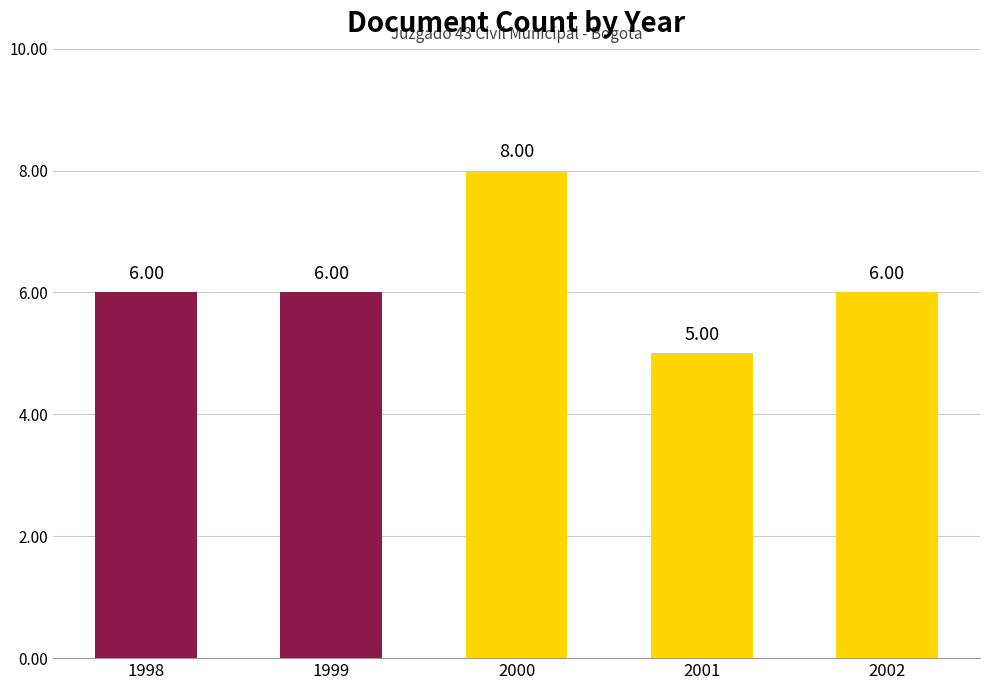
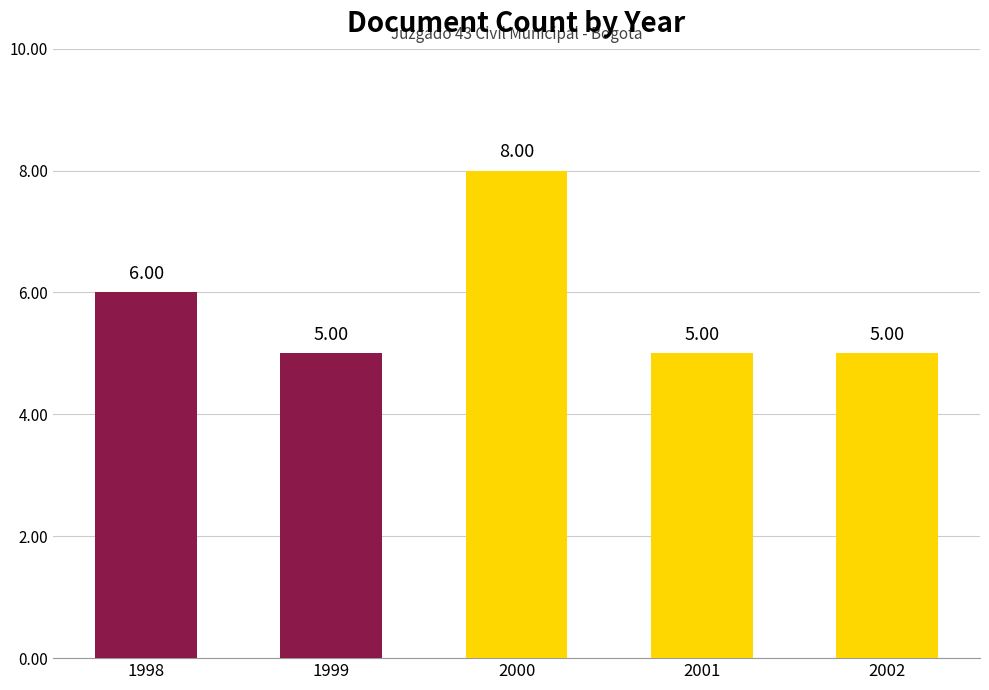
1999: 6.00 -> 5.00
2002: 6.00 -> 5.00
